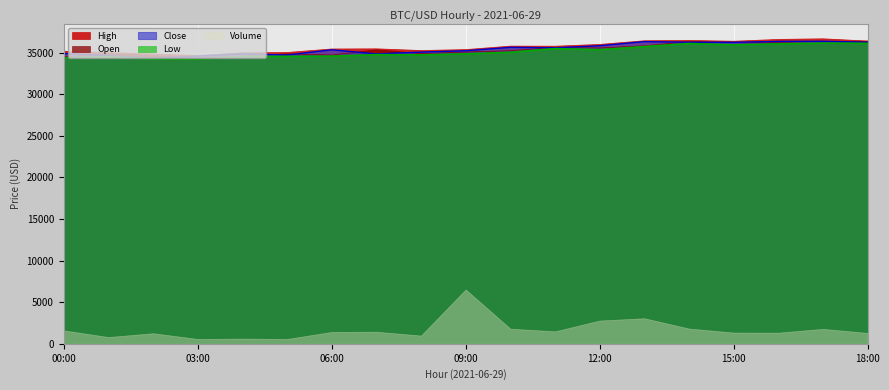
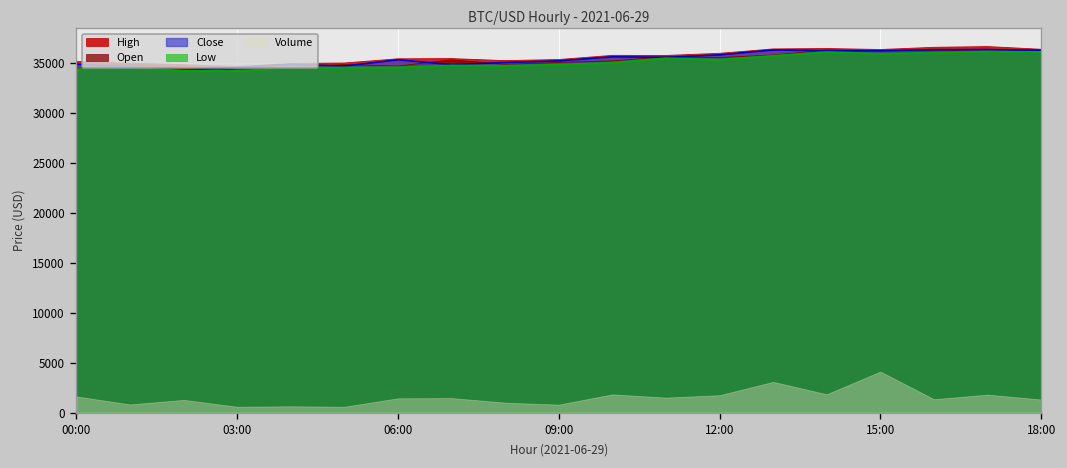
Volume, 09:00: 7000 -> 1000
Volume, 12:00: 3000 -> 2000
Volume, 15:00: 1000 -> 4000
